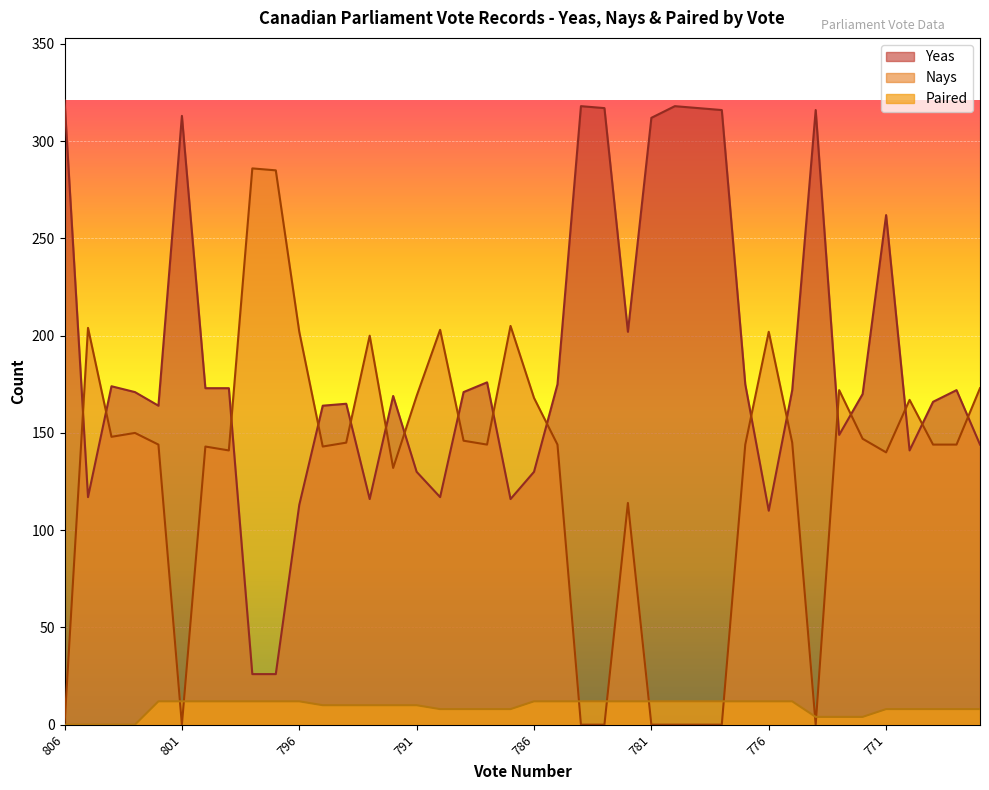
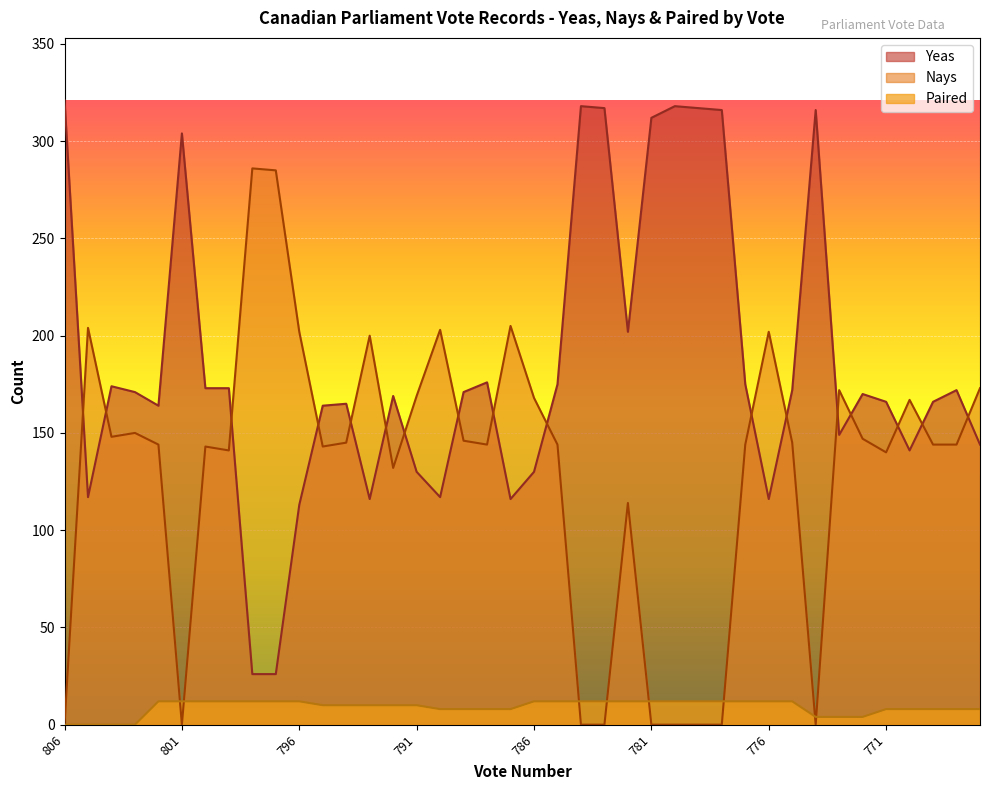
Yeas, 801: 313 -> 304
Yeas, 776: 110 -> 116
Yeas, 771: 262 -> 166
